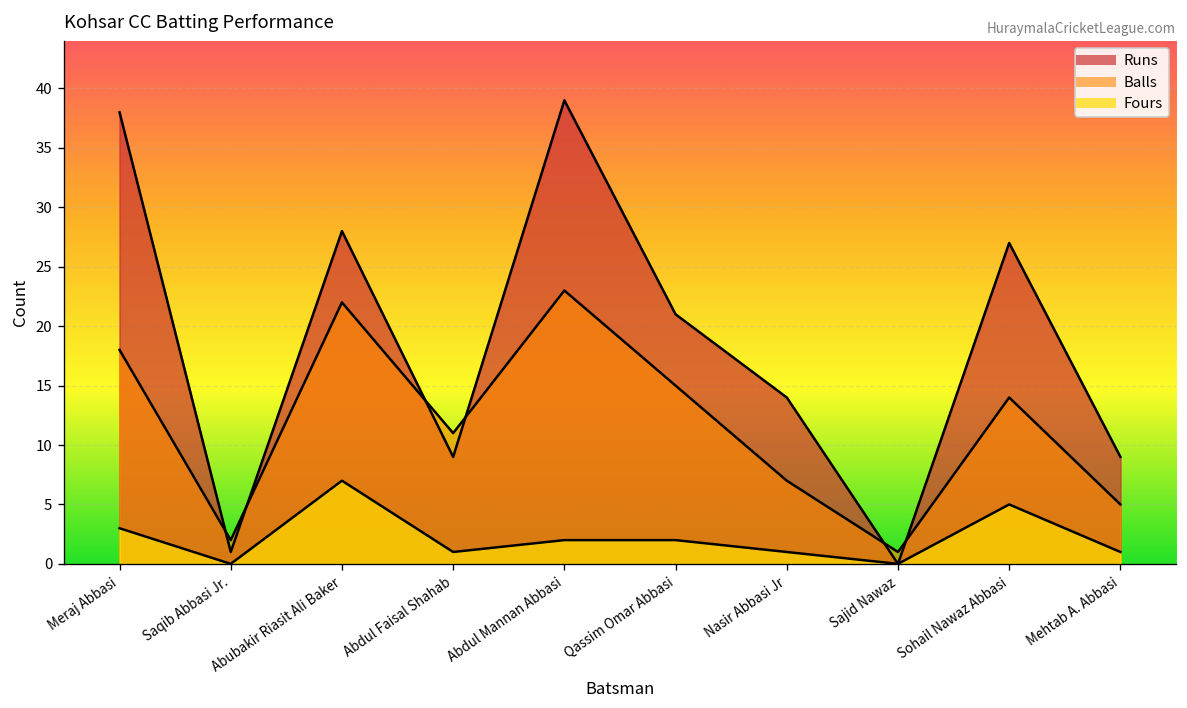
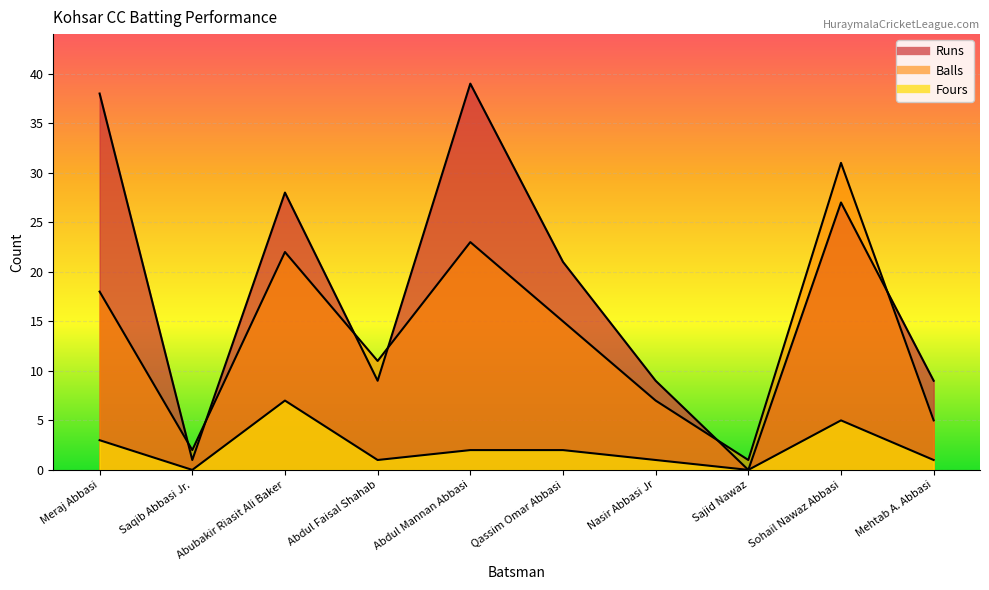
Runs, Nasir Abbasi Jr: 14 -> 9
Balls, Sohail Nawaz Abbasi: 14 -> 31
